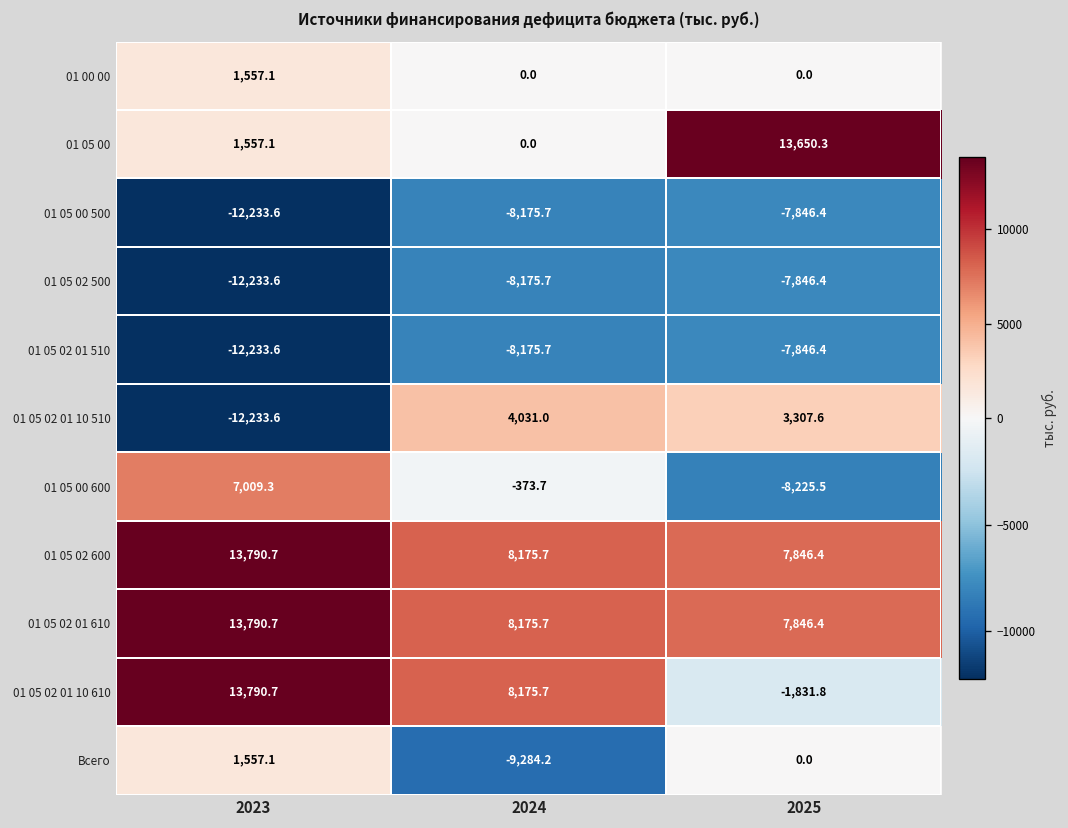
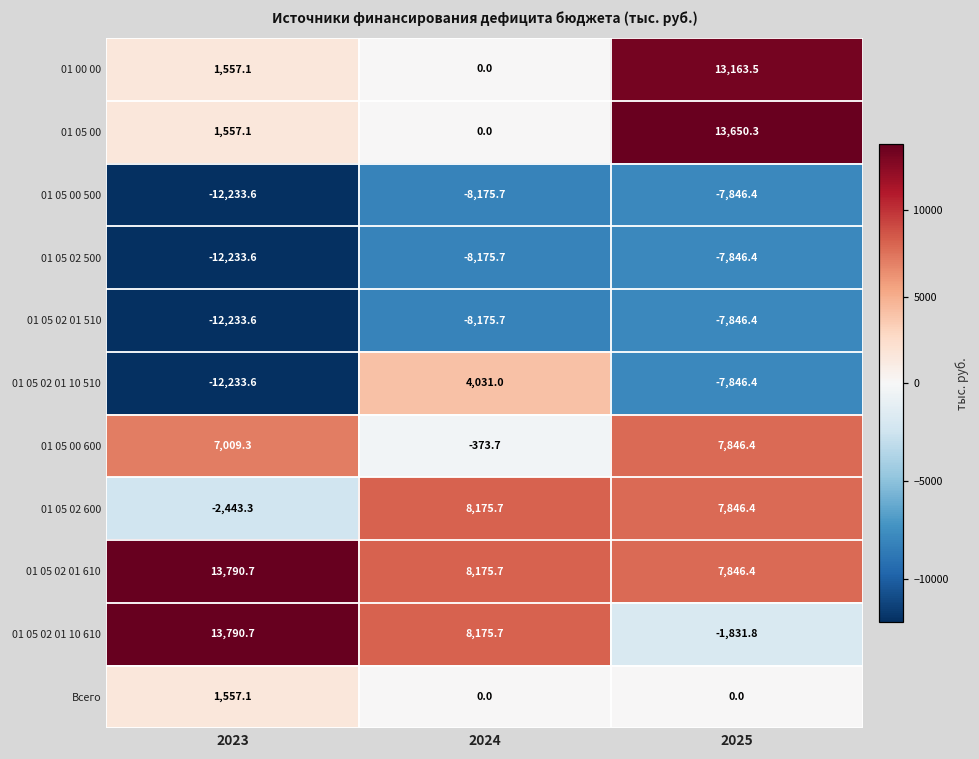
01 00 00, 2025: 0.0 -> 13,163.5
01 05 02 01 10 510, 2025: 3,307.6 -> -7,846.4
01 05 00 600, 2025: -8,225.5 -> 7,846.4
01 05 02 600, 2023: 13,790.7 -> -2,443.3
Всего, 2024: -9,284.2 -> 0.0
